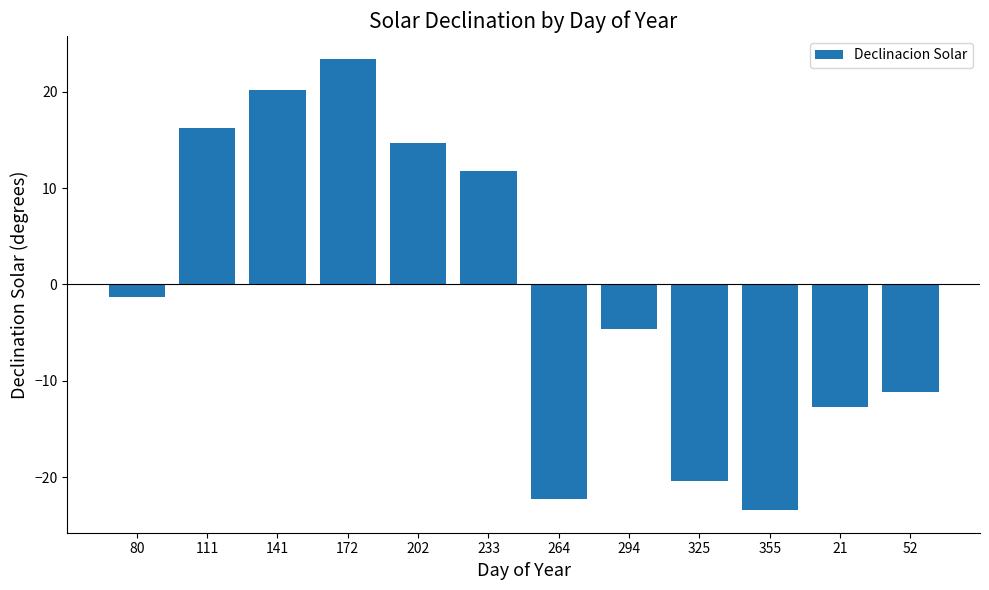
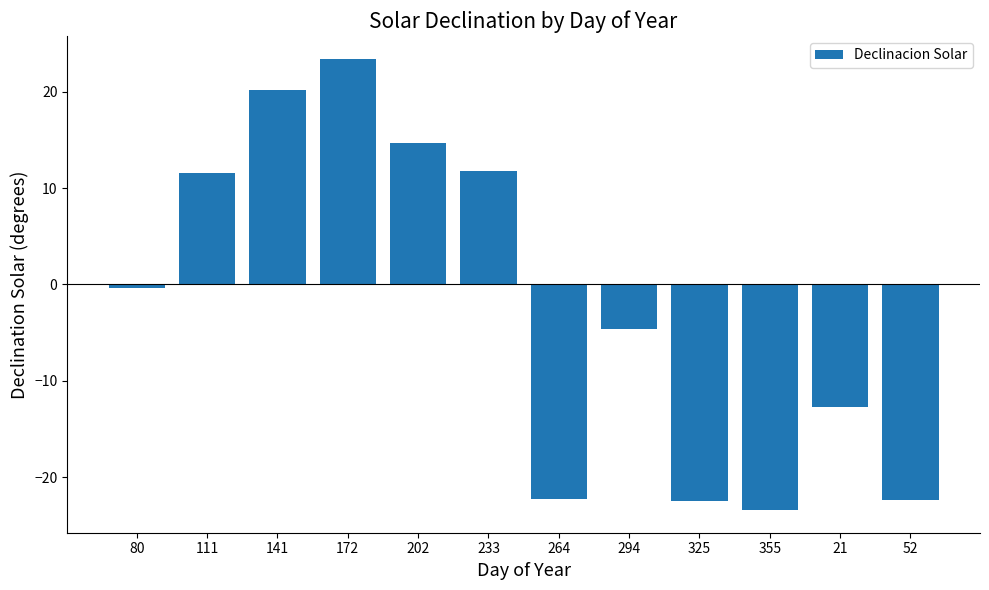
80: -1 -> 0
111: 16 -> 12
325: -20 -> -22
52: -11 -> -22
